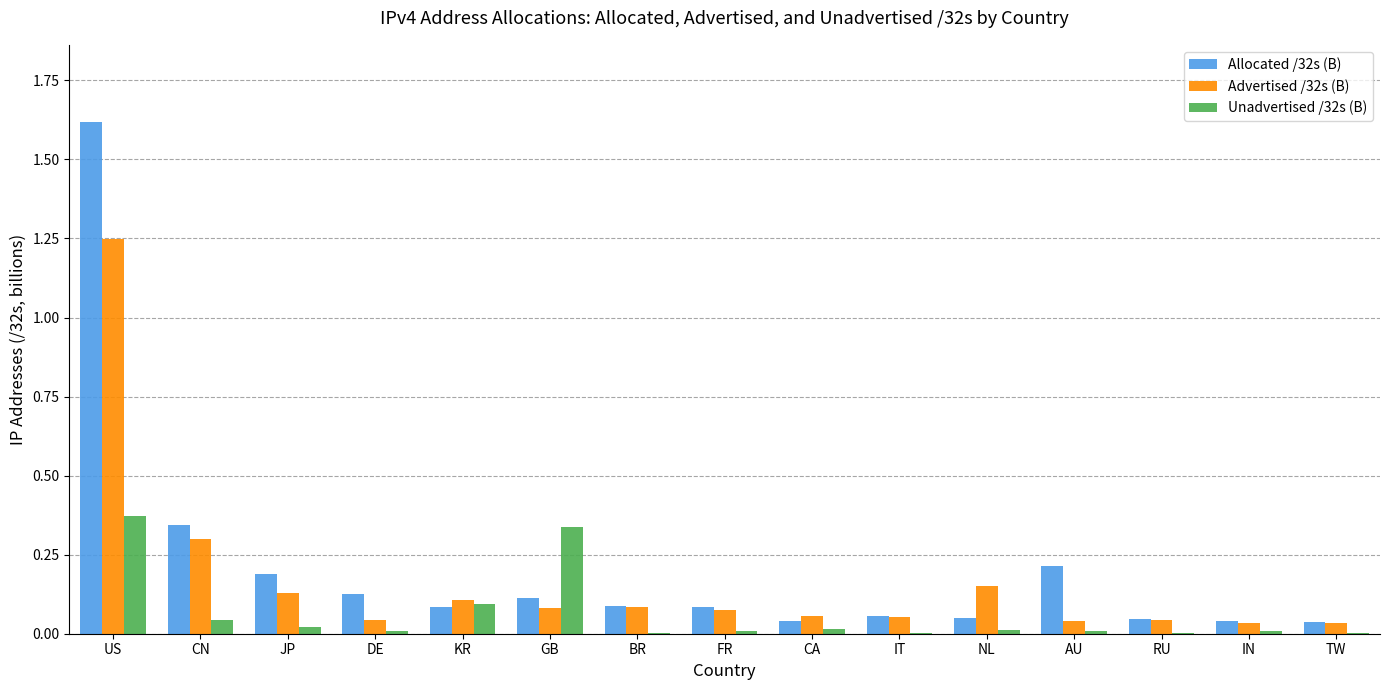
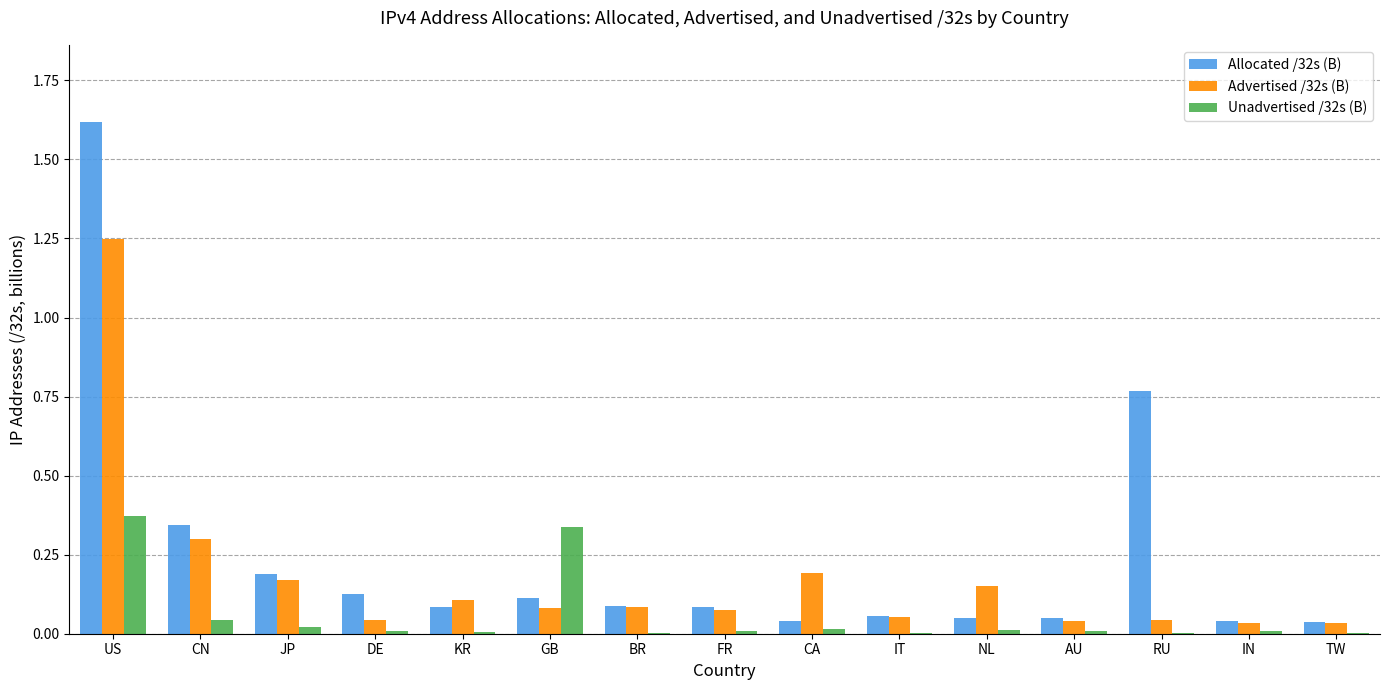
Advertised /32s (B), JP: 0.13 -> 0.17
Unadvertised /32s (B), KR: 0.09 -> 0.01
Advertised /32s (B), CA: 0.05 -> 0.19
Allocated /32s (B), AU: 0.22 -> 0.05
Allocated /32s (B), RU: 0.05 -> 0.77
